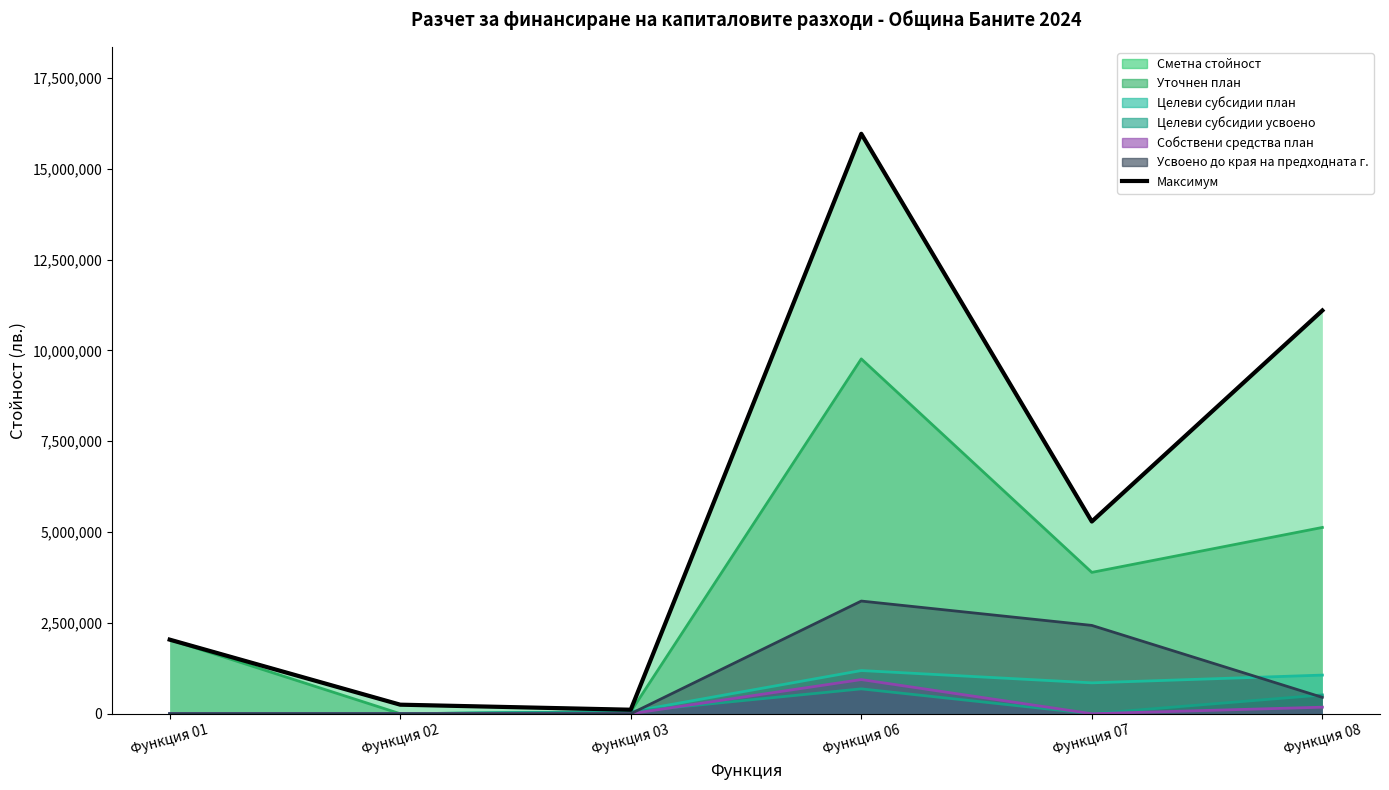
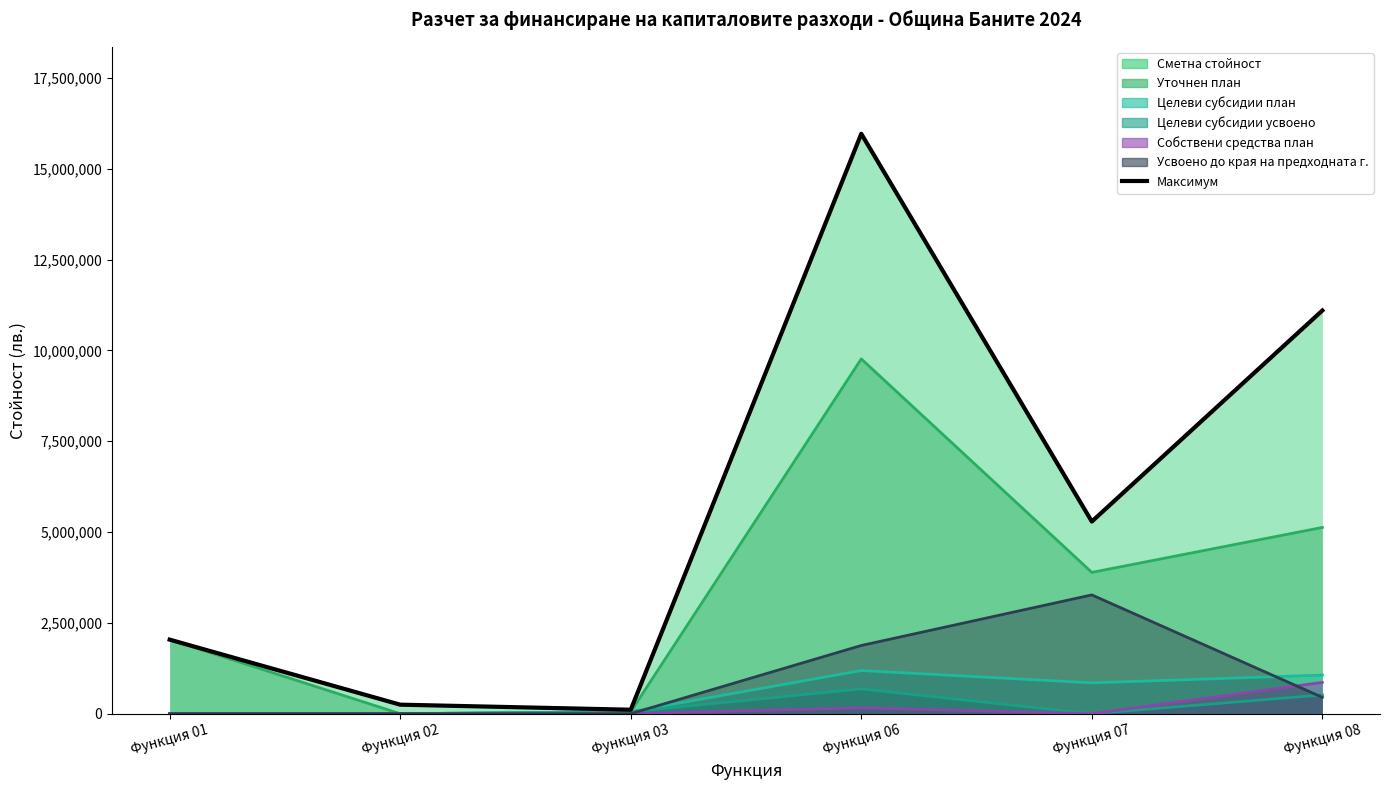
Собствени средства план, Функция 06: 900,000 -> 200,000
Усвоено до края на предходната г., Функция 06: 3,100,000 -> 1,900,000
Усвоено до края на предходната г., Функция 07: 2,400,000 -> 3,300,000
Собствени средства план, Функция 08: 200,000 -> 900,000
